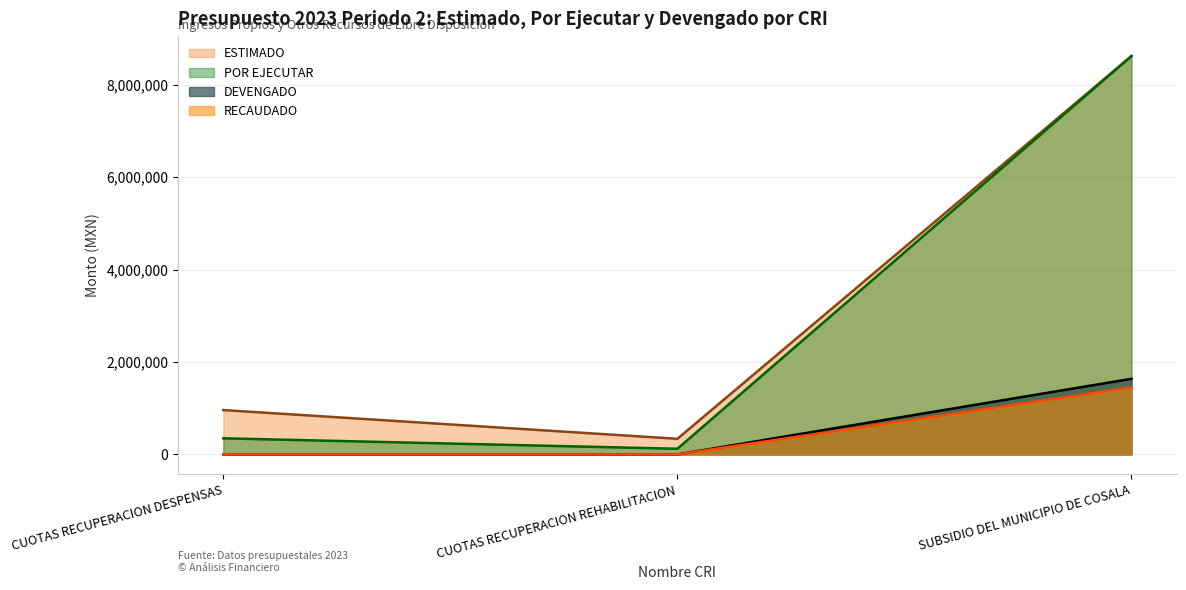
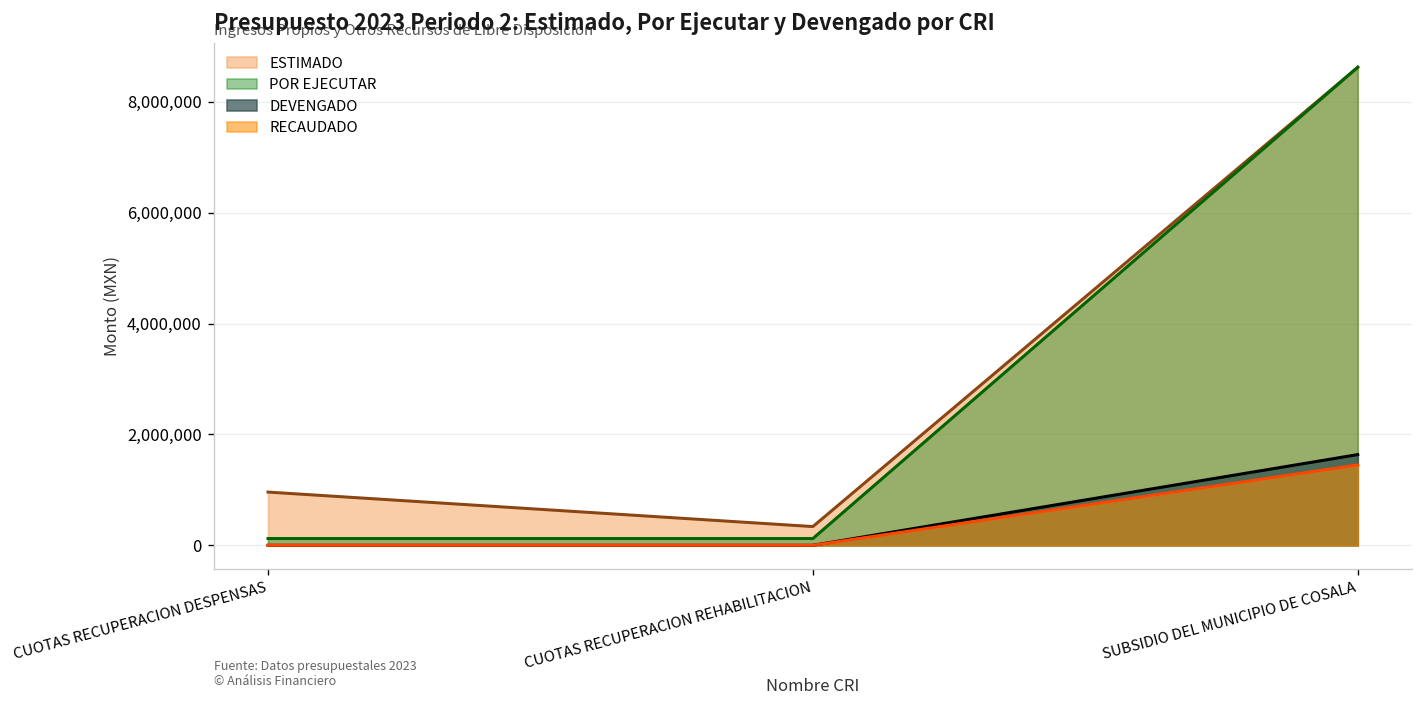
POR EJECUTAR, CUOTAS RECUPERACION DESPENSAS: 300,000 -> 100,000
